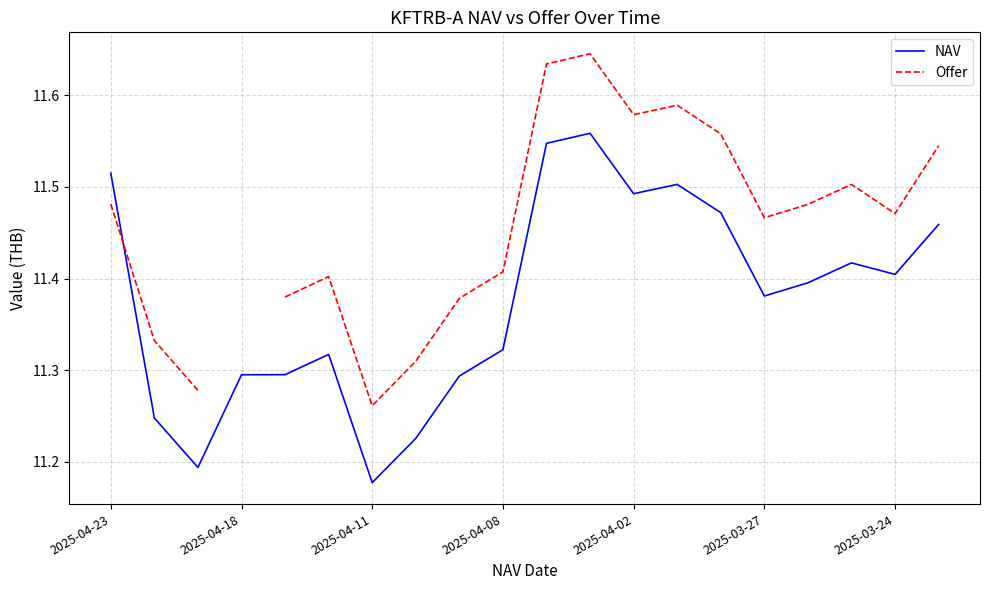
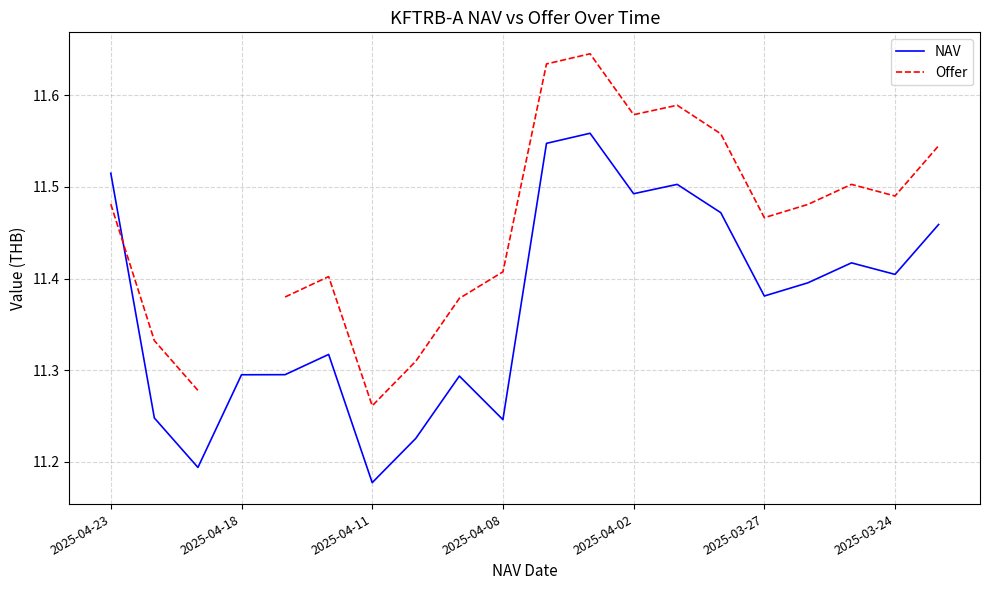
NAV, 2025-04-08: 11.32 -> 11.25
Offer, 2025-03-24: 11.47 -> 11.49
